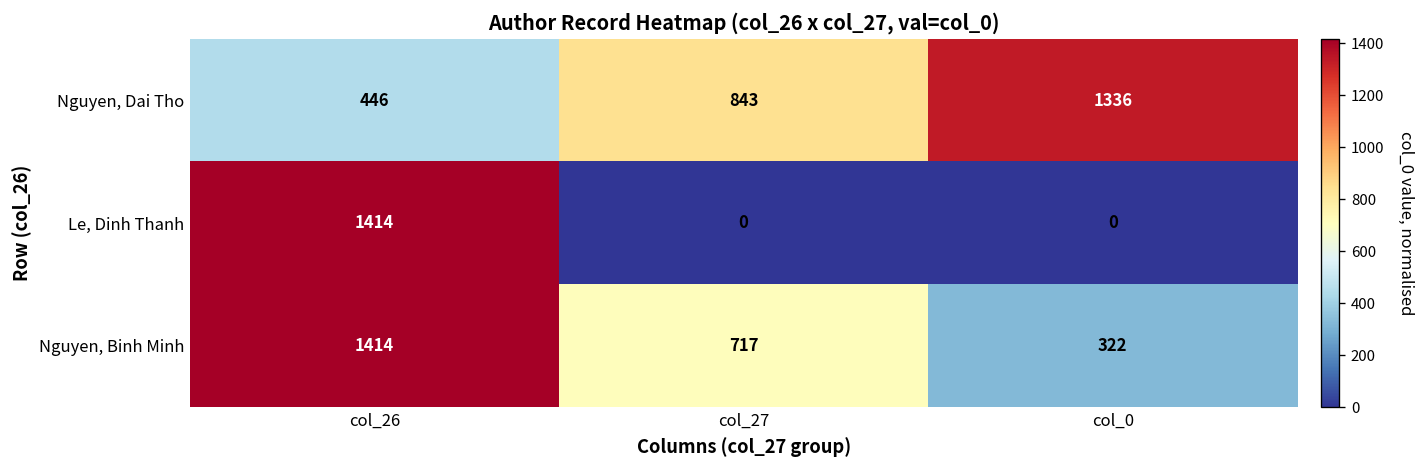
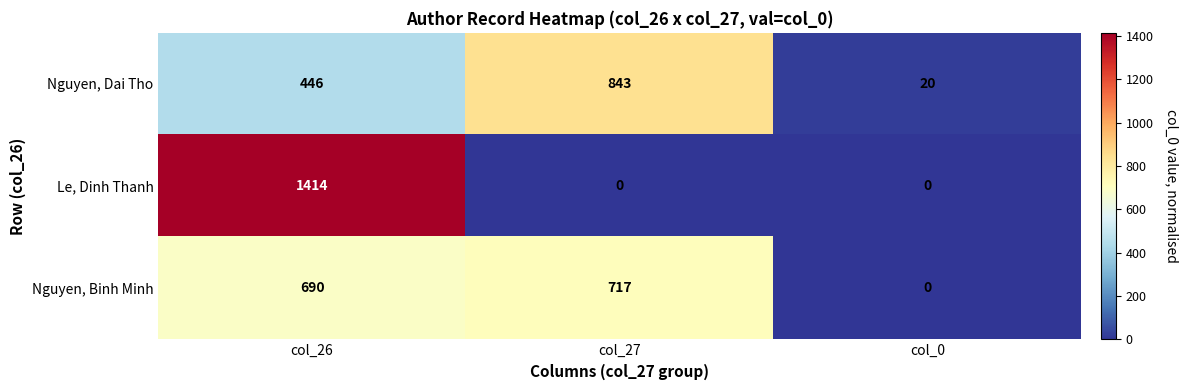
Nguyen, Dai Tho, col_0: 1336 -> 20
Nguyen, Binh Minh, col_26: 1414 -> 690
Nguyen, Binh Minh, col_0: 322 -> 0
